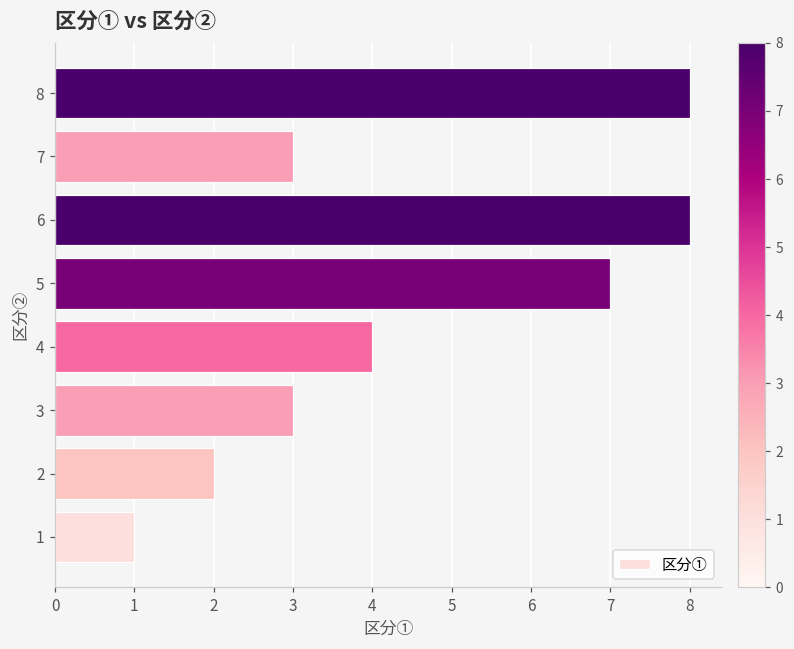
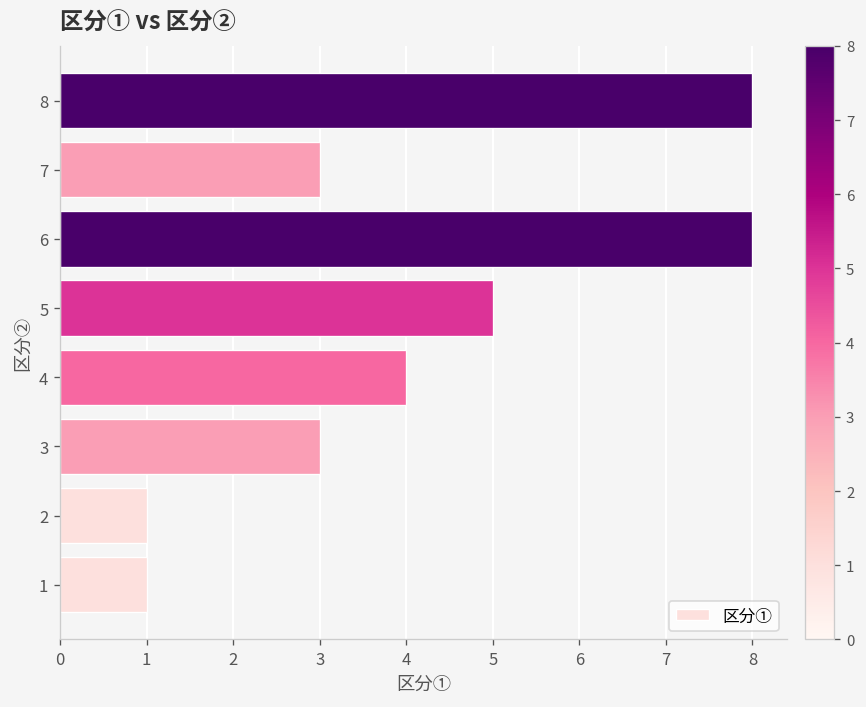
5: 7 -> 5
2: 2 -> 1
